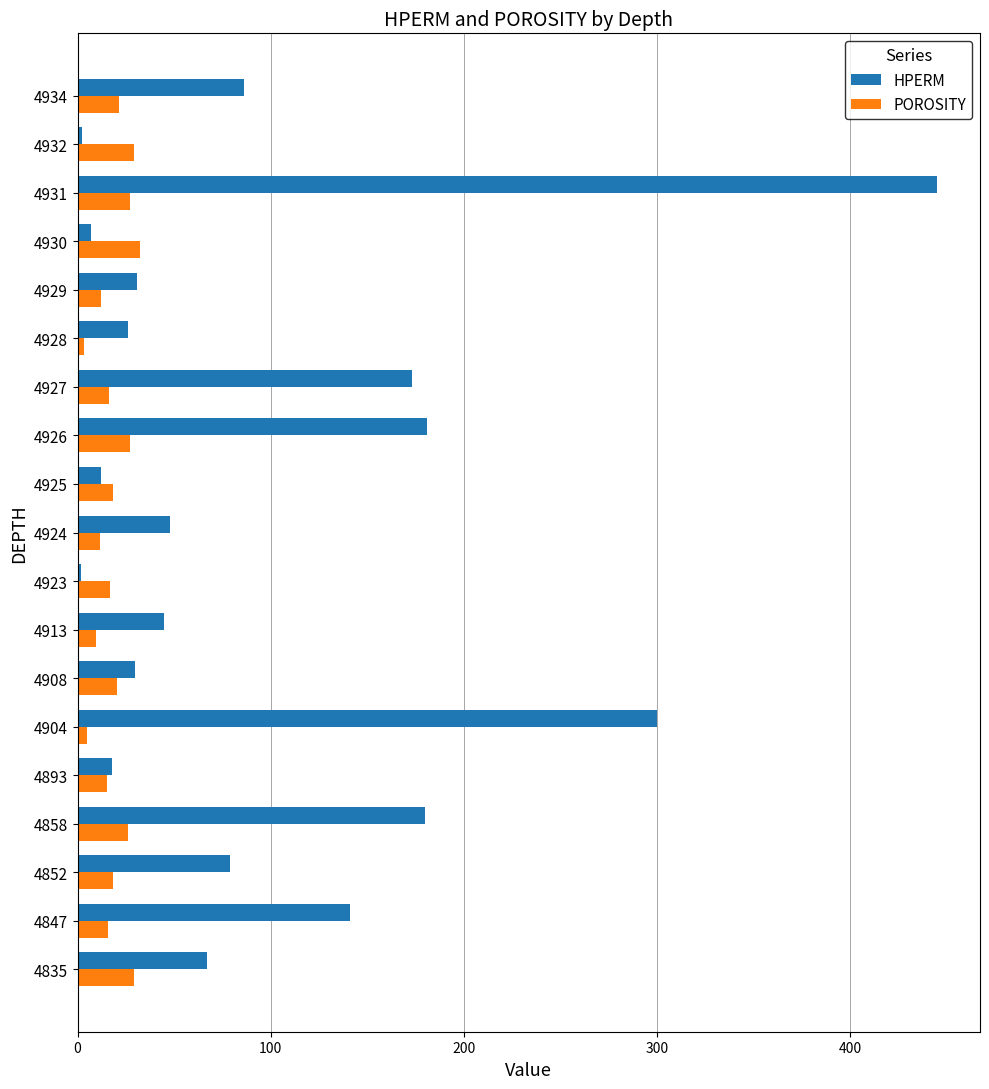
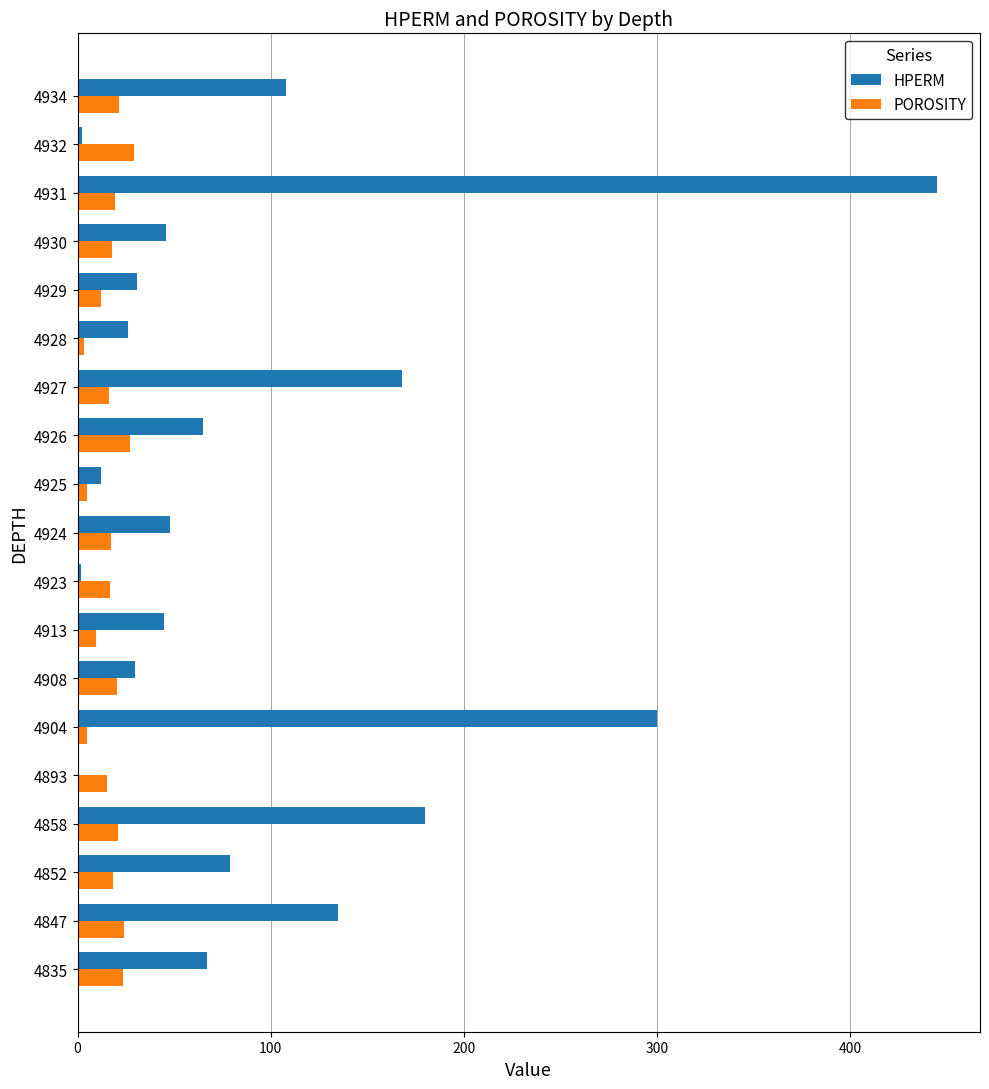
HPERM, 4934: 86 -> 108
POROSITY, 4931: 27 -> 20
HPERM, 4930: 7 -> 46
POROSITY, 4930: 33 -> 18
HPERM, 4927: 173 -> 168
HPERM, 4926: 181 -> 65
POROSITY, 4925: 19 -> 5
POROSITY, 4924: 12 -> 17
HPERM, 4893: 18 -> 1
POROSITY, 4858: 26 -> 21
HPERM, 4847: 141 -> 135
POROSITY, 4847: 16 -> 24
POROSITY, 4835: 29 -> 24
